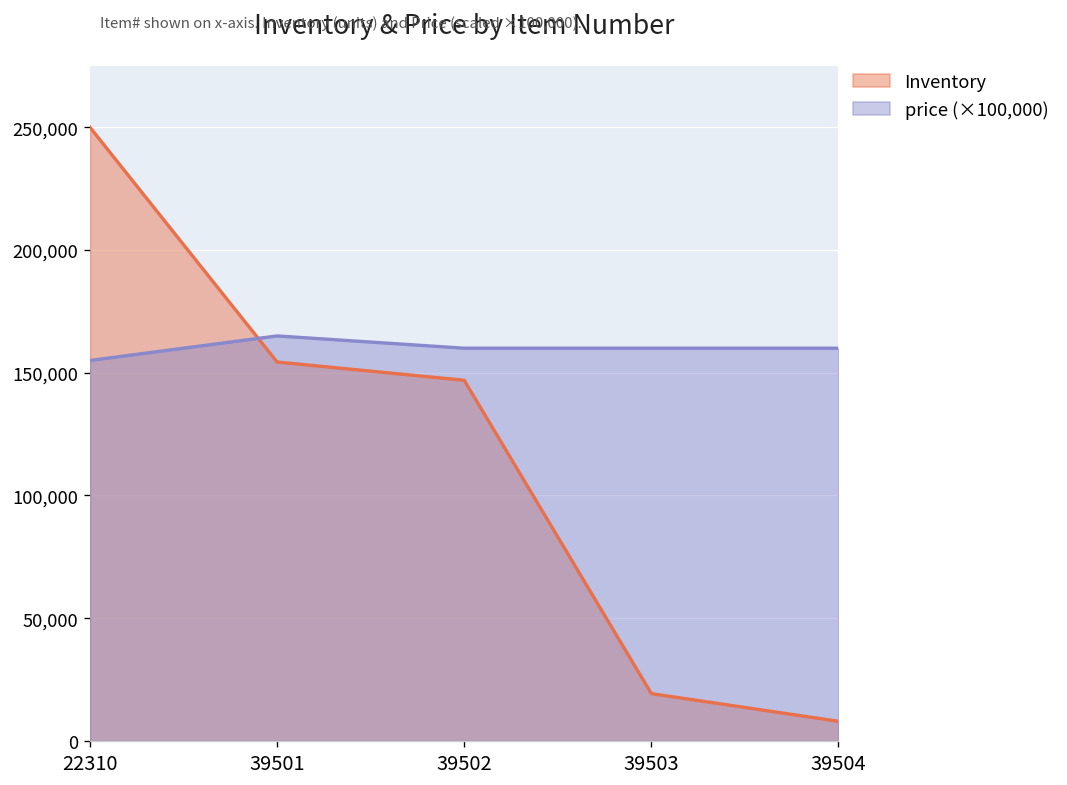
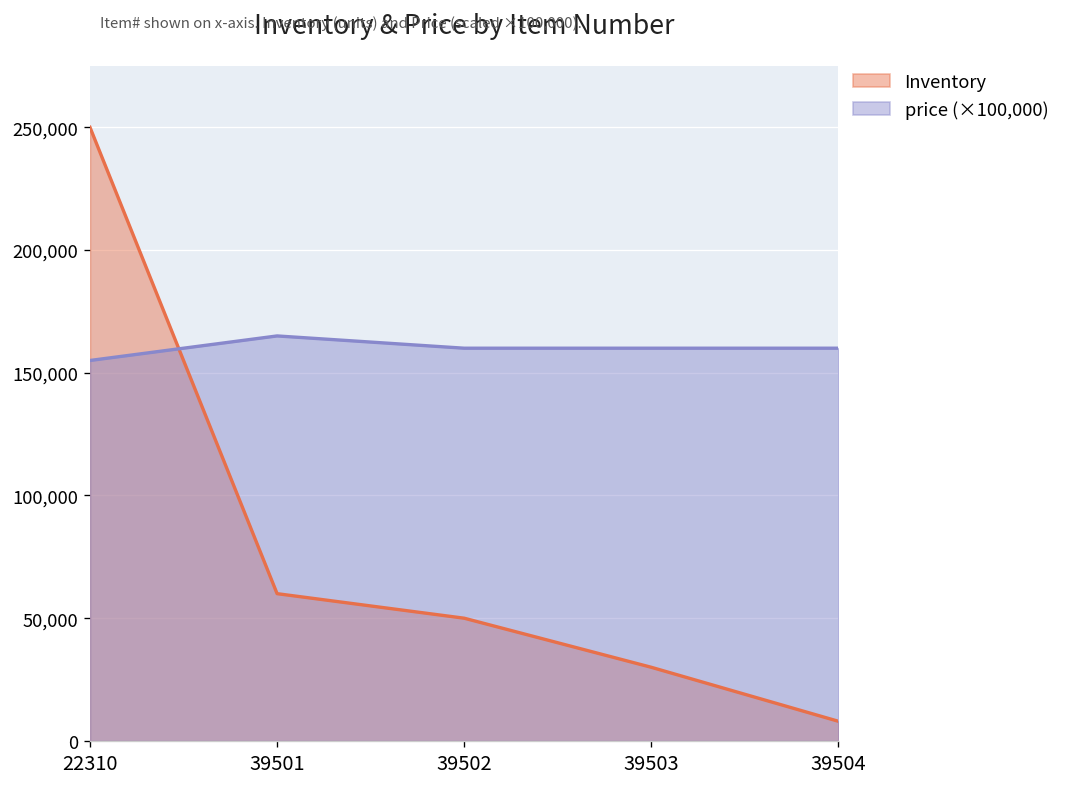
Inventory, 39501: 154,000 -> 60,000
Inventory, 39502: 147,000 -> 50,000
Inventory, 39503: 19,000 -> 30,000
